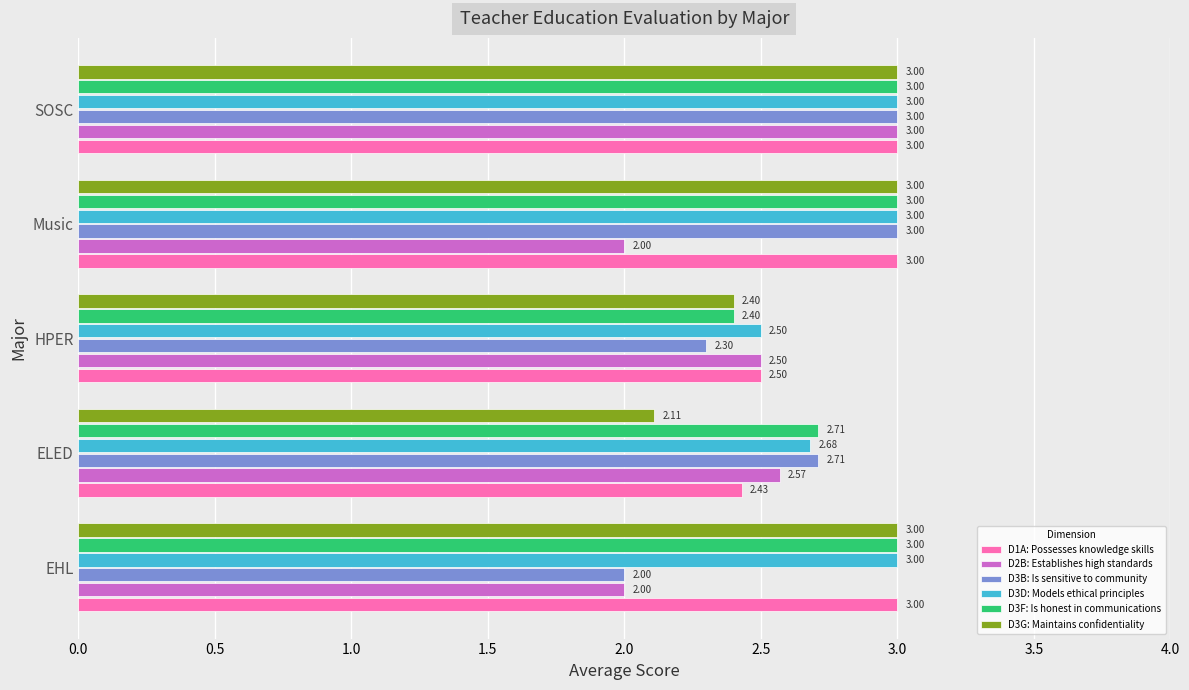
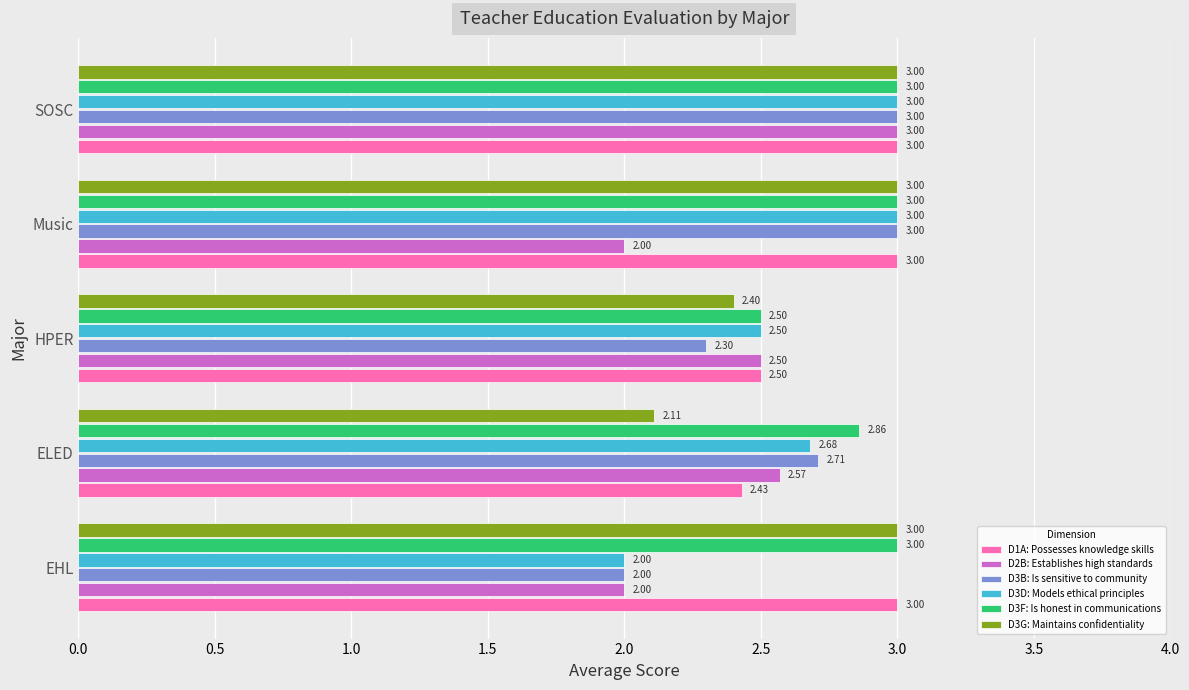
D3F: Is honest in communications, HPER: 2.40 -> 2.50
D3F: Is honest in communications, ELED: 2.71 -> 2.86
D3D: Models ethical principles, EHL: 3.00 -> 2.00
